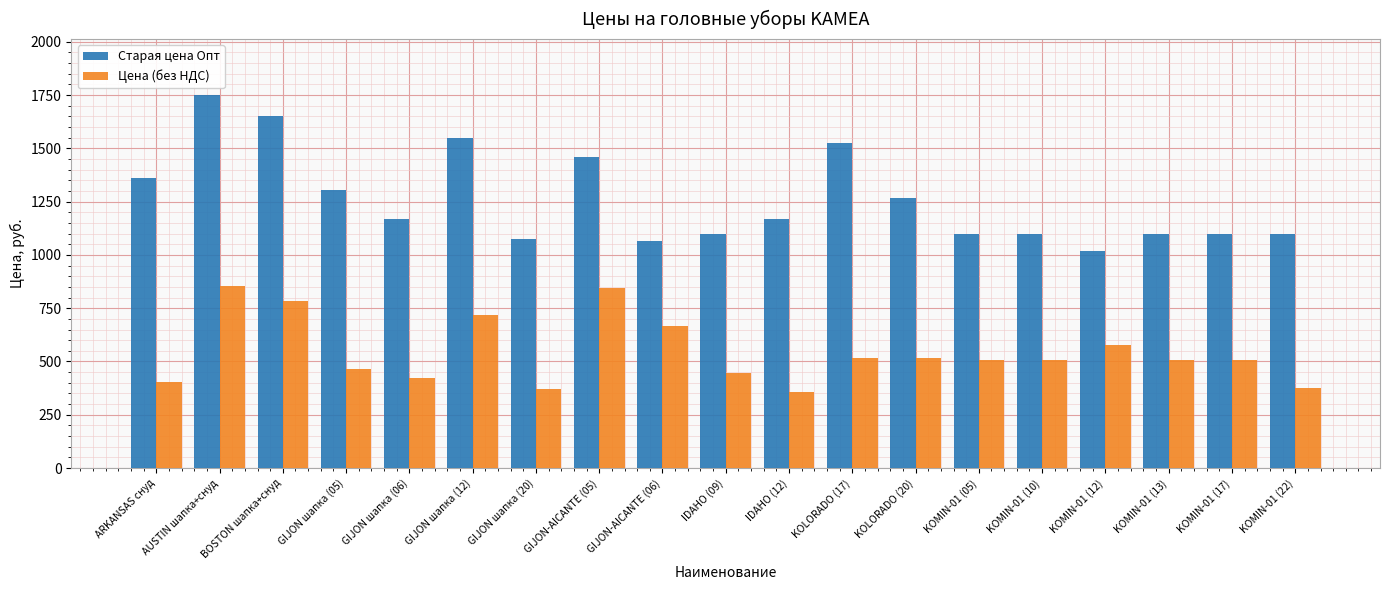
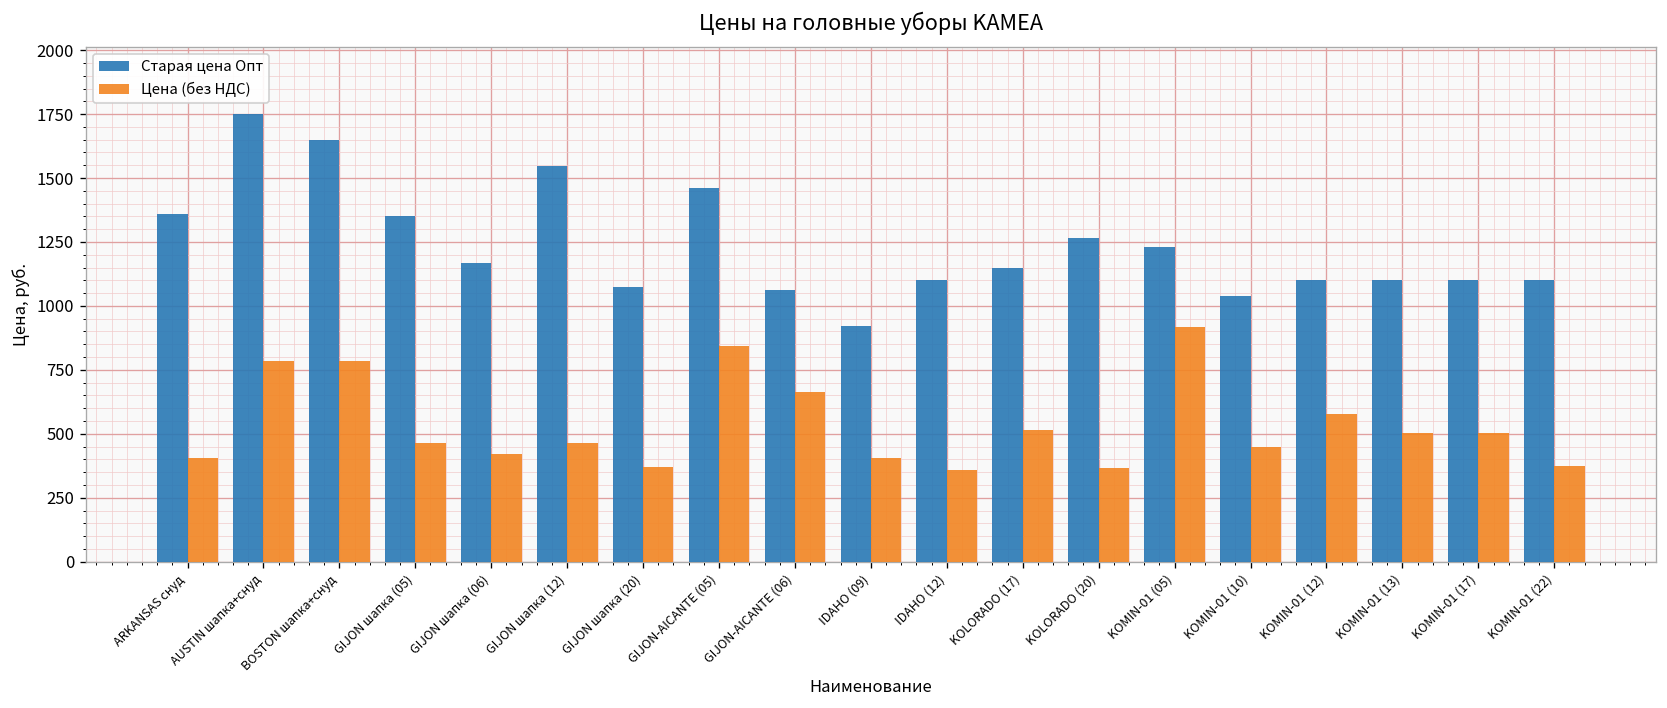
Цена (без НДС), AUSTIN шапка+снуд: 850 -> 790
Старая цена Опт, GIJON шапка (05): 1300 -> 1350
Цена (без НДС), GIJON шапка (12): 720 -> 470
Старая цена Опт, IDAHO (09): 1100 -> 920
Цена (без НДС), IDAHO (09): 450 -> 410
Старая цена Опт, IDAHO (12): 1170 -> 1100
Старая цена Опт, KOLORADO (17): 1530 -> 1150
Цена (без НДС), KOLORADO (20): 520 -> 370
Старая цена Опт, KOMIN-01 (05): 1100 -> 1230
Цена (без НДС), KOMIN-01 (05): 510 -> 920
Старая цена Опт, KOMIN-01 (10): 1100 -> 1040
Цена (без НДС), KOMIN-01 (10): 510 -> 450
Старая цена Опт, KOMIN-01 (12): 1020 -> 1100
